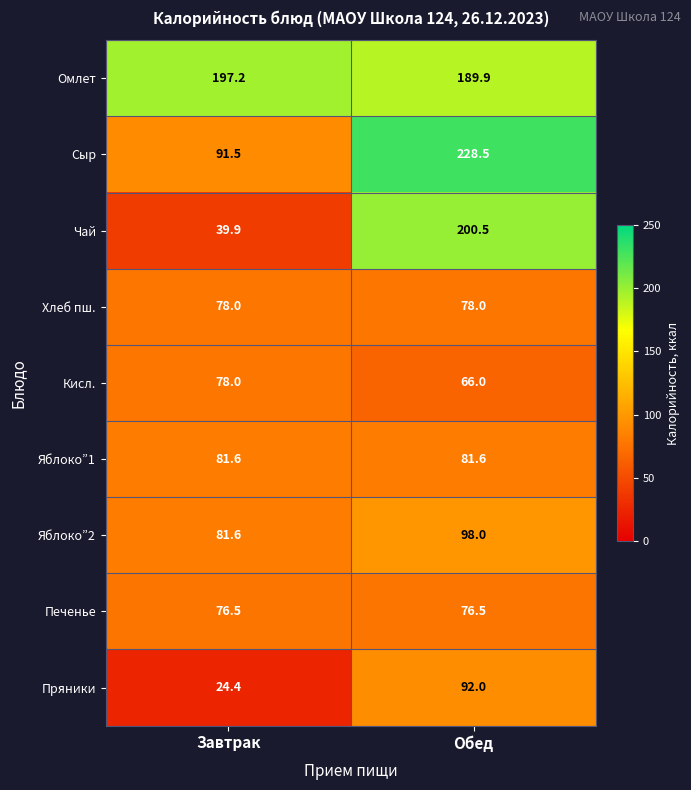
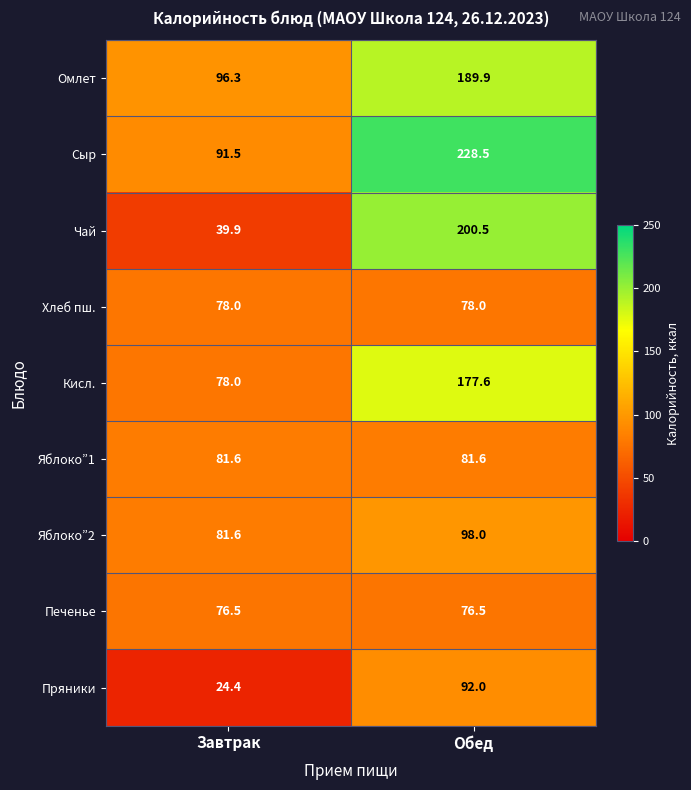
Омлет, Завтрак: 197.2 -> 96.3
Кисл., Обед: 66.0 -> 177.6
